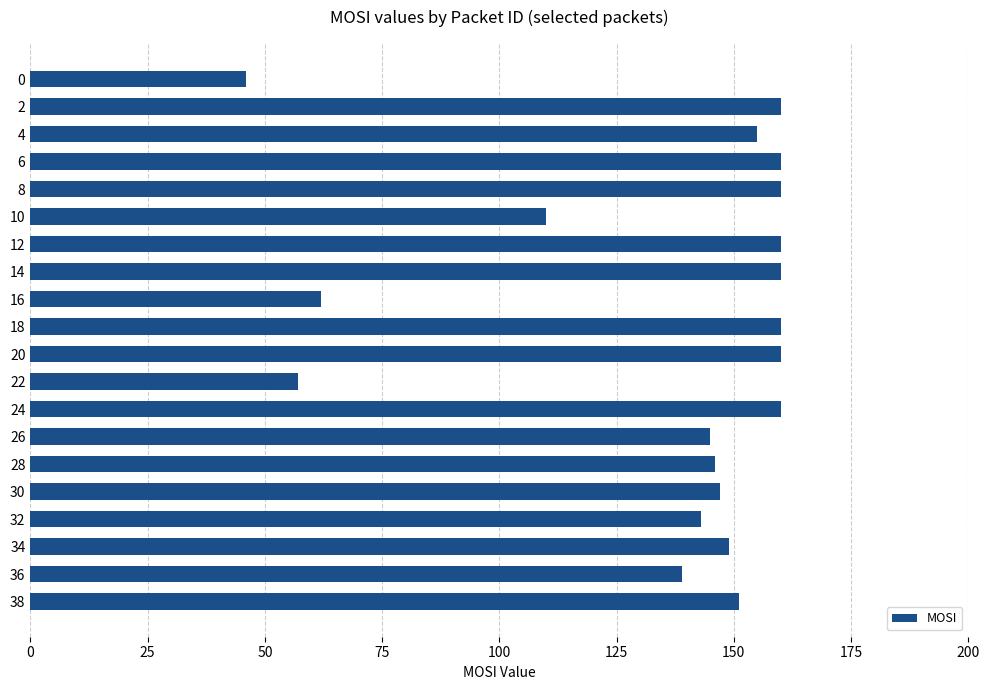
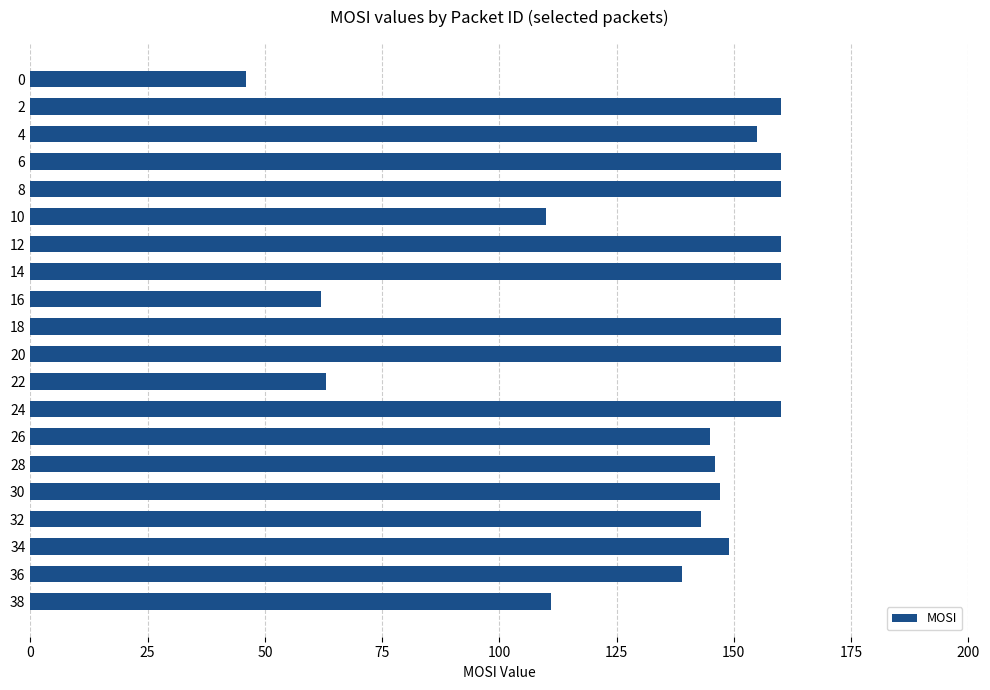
22: 57 -> 63
38: 151 -> 111
